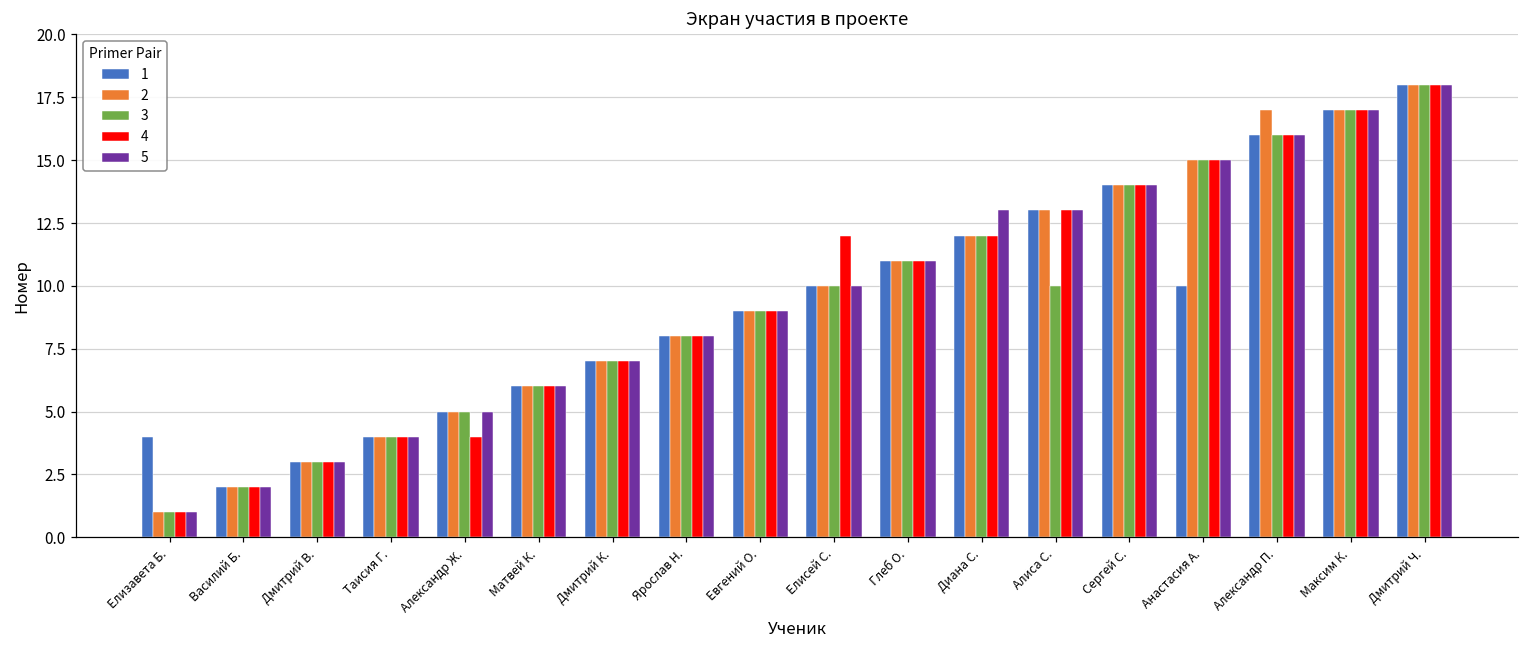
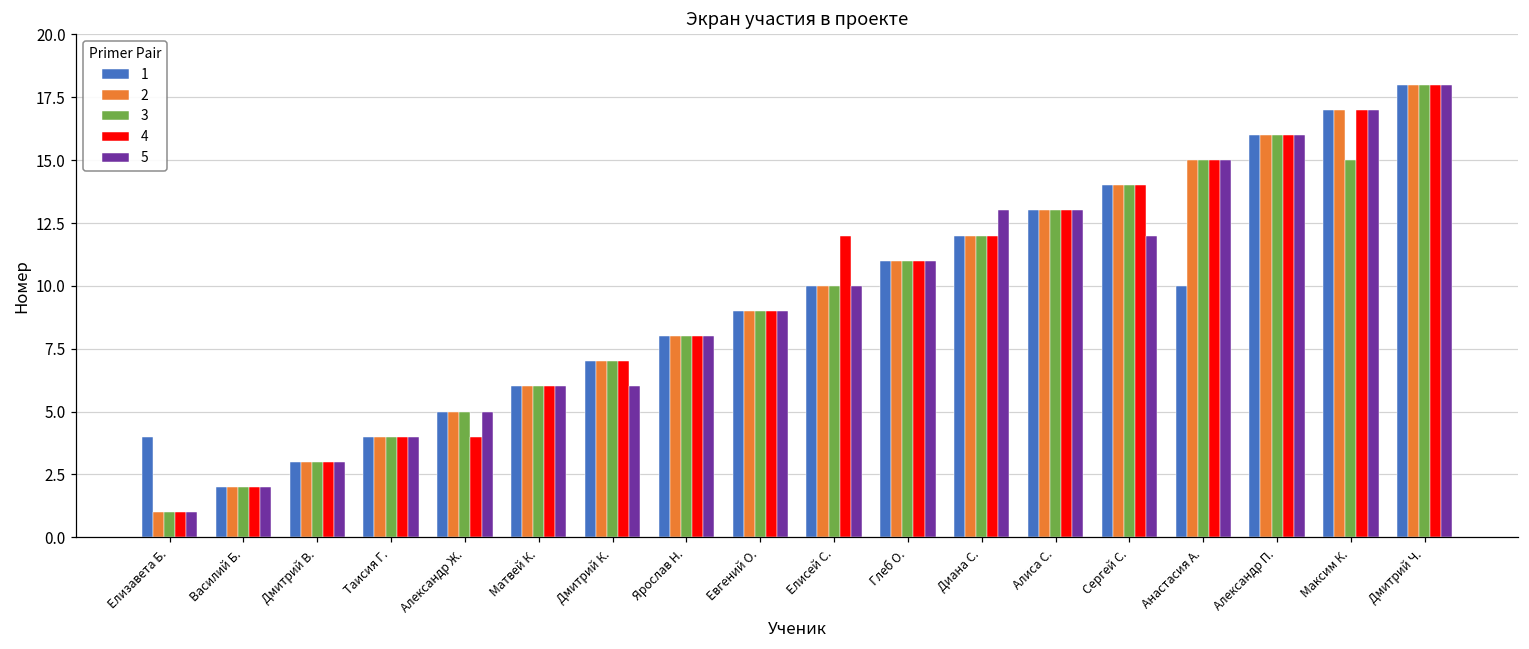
5, Дмитрий К.: 7 -> 6
3, Алиса С.: 10 -> 13
5, Сергей С.: 14 -> 12
2, Александр П.: 17 -> 16
3, Максим К.: 17 -> 15
